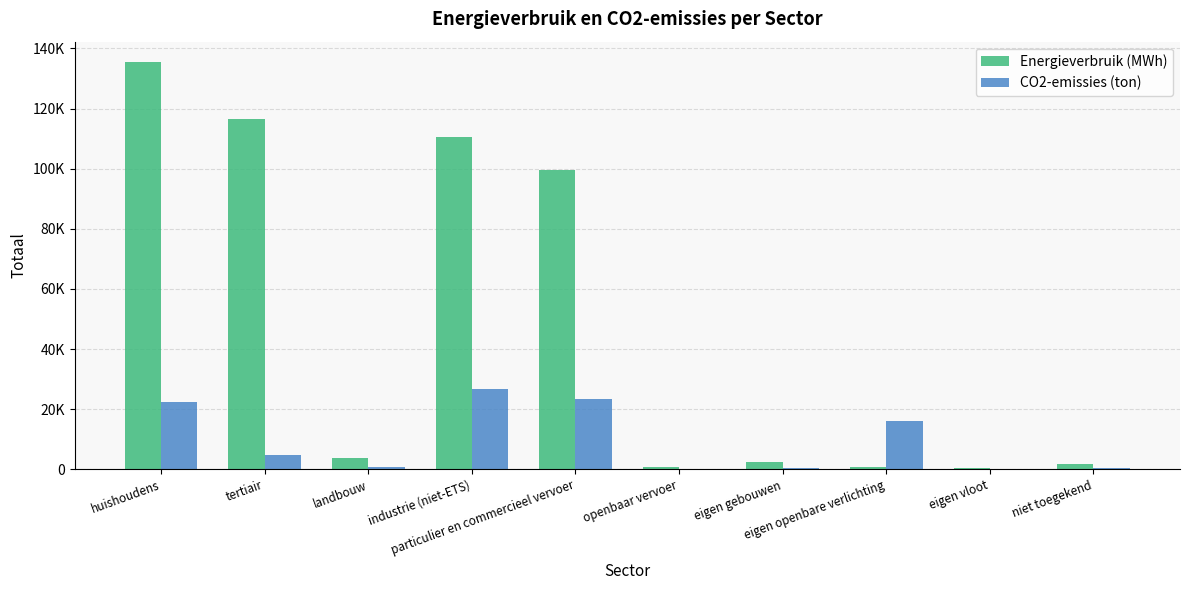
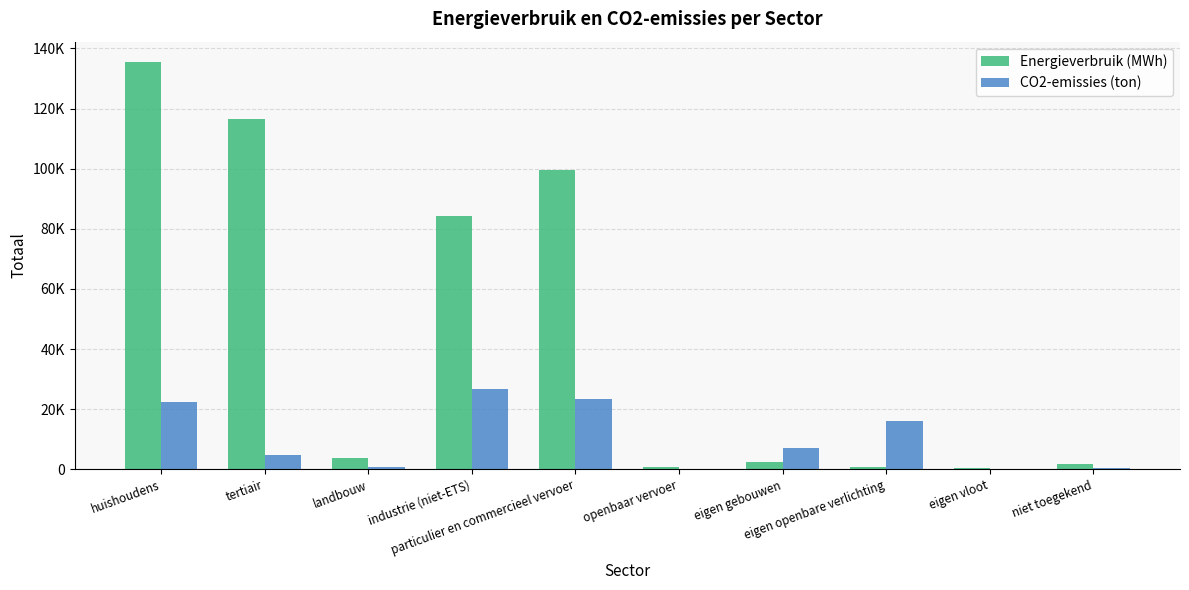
Energieverbruik (MWh), industrie (niet-ETS): 111000 -> 84000
CO2-emissies (ton), eigen gebouwen: 1000 -> 7000
